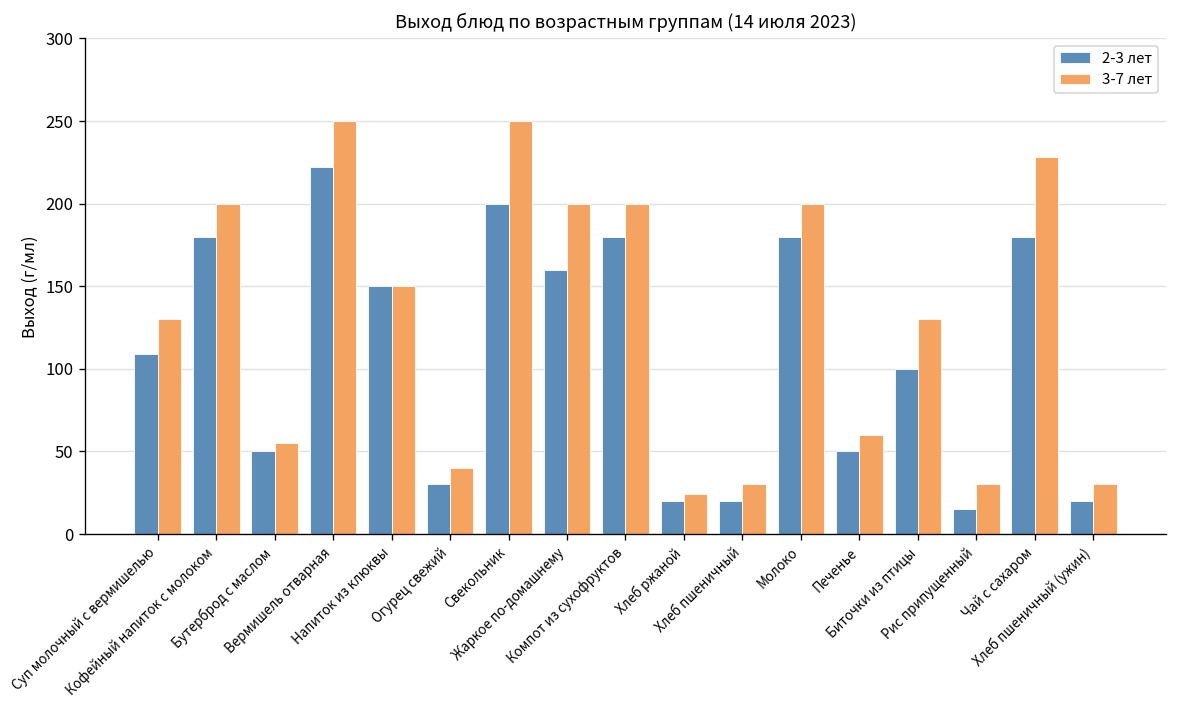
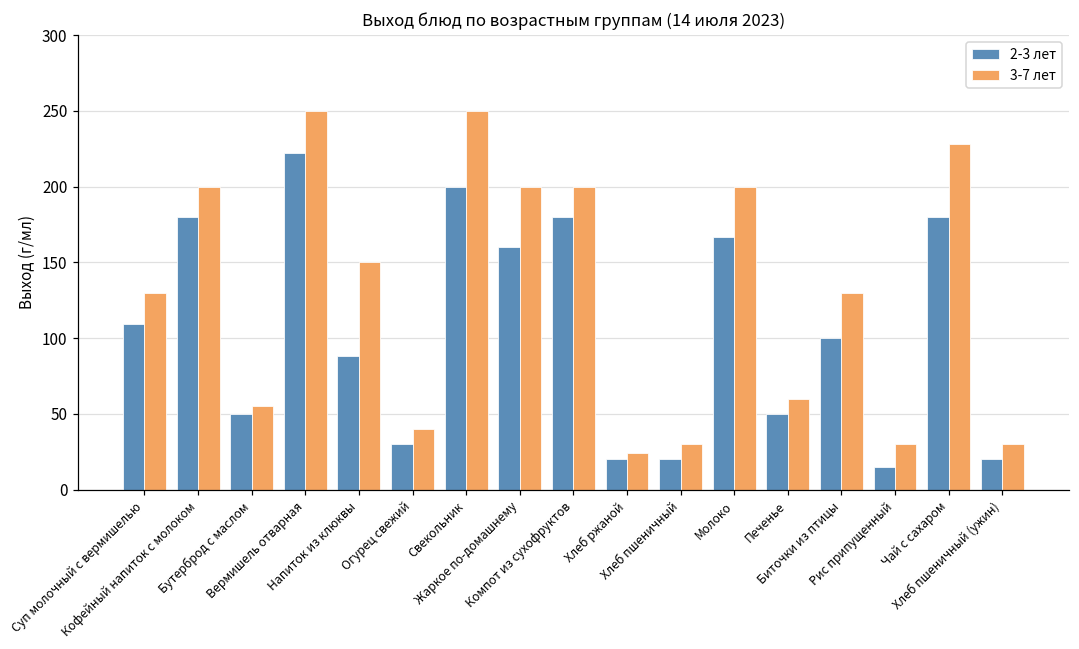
2-3 лет, Напиток из клюквы: 150 -> 88
2-3 лет, Молоко: 180 -> 167
